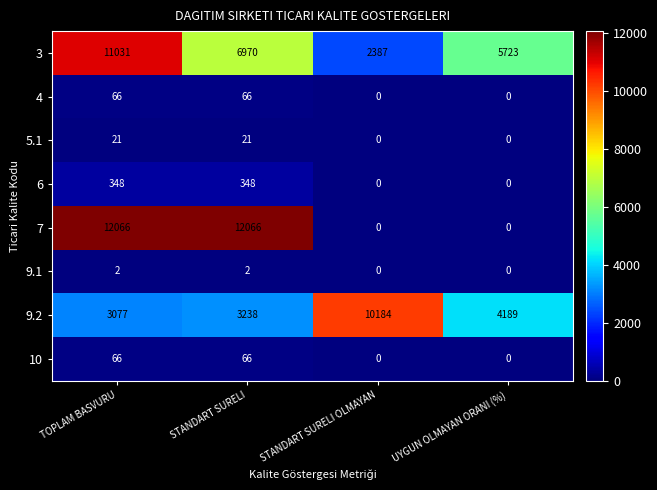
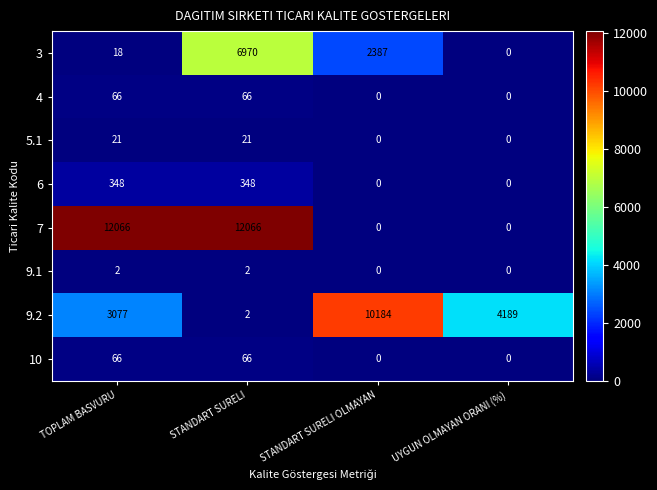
3, TOPLAM BASVURU: 11031 -> 18
3, UYGUN OLMAYAN ORANI (%): 5723 -> 0
9.2, STANDART SURELI: 3238 -> 2
